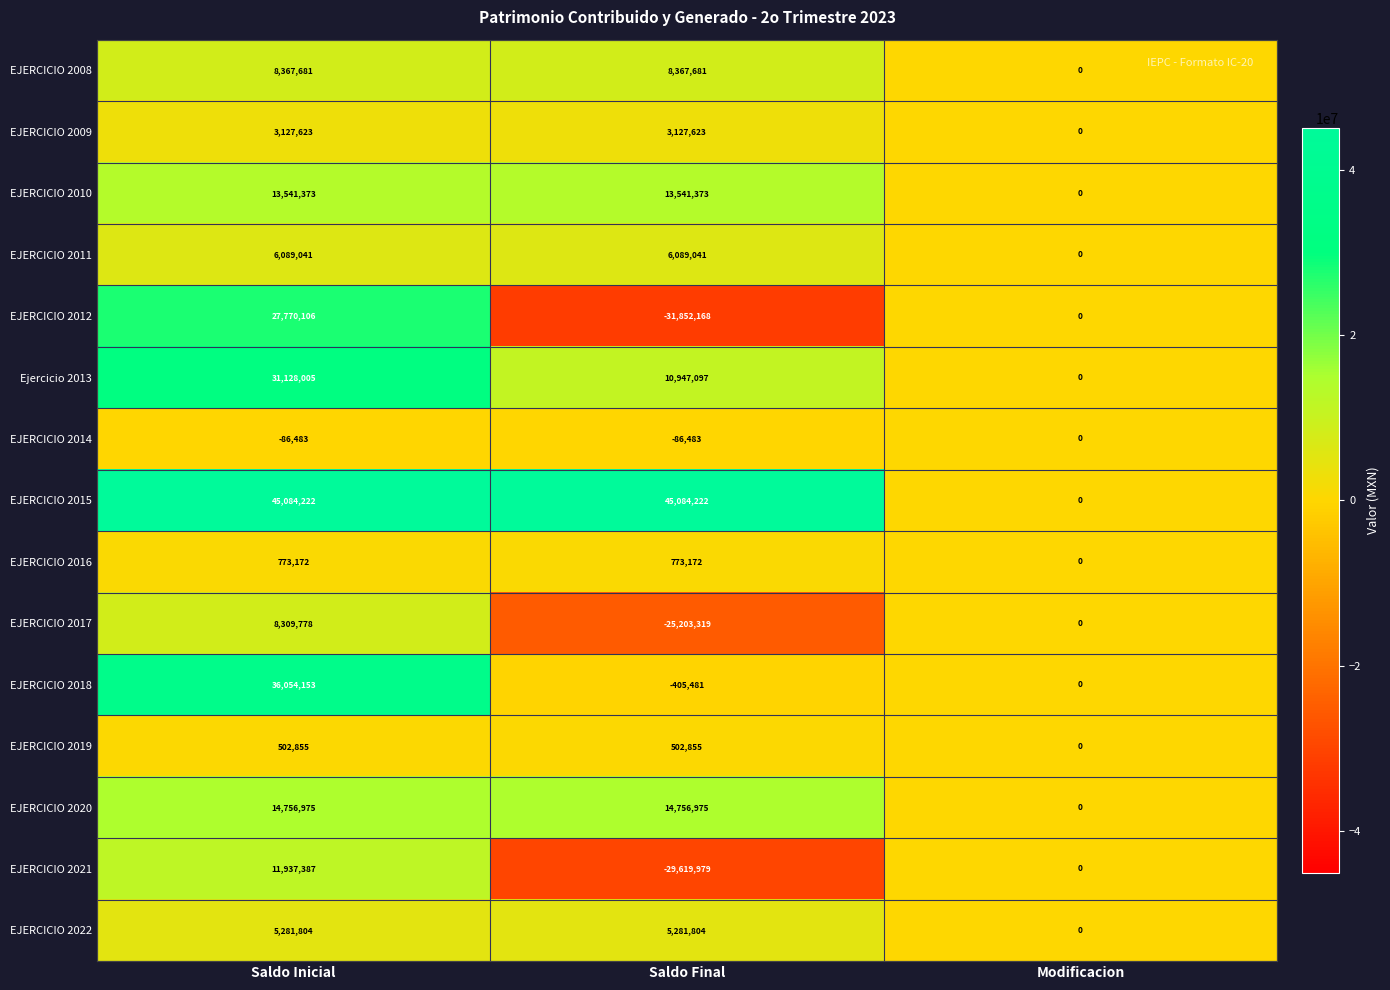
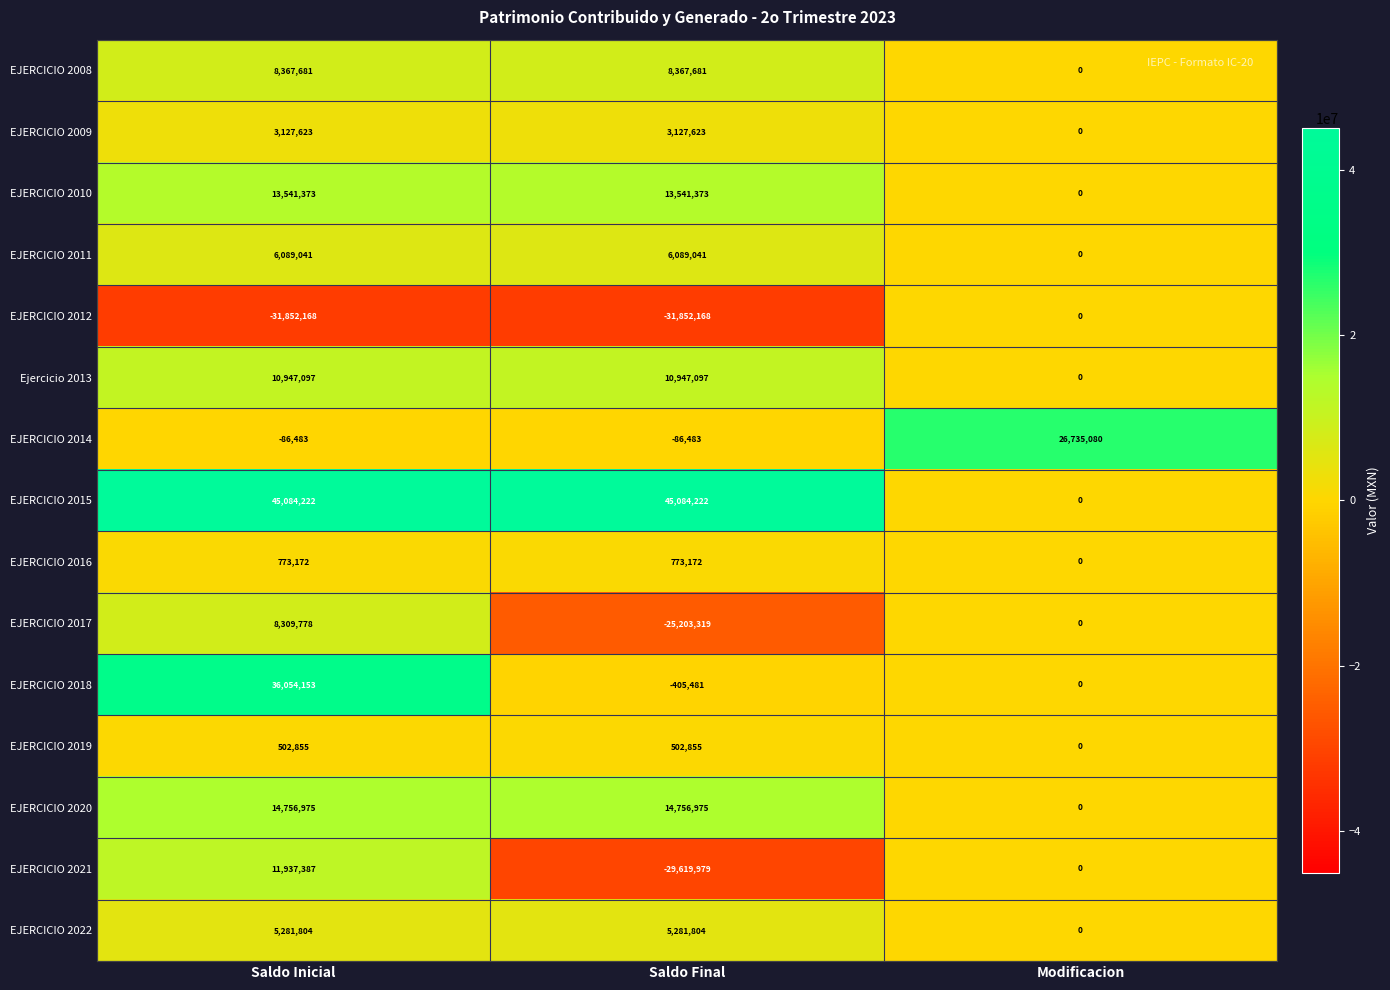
EJERCICIO 2012, Saldo Inicial: 27,770,106 -> -31,852,168
Ejercicio 2013, Saldo Inicial: 31,128,005 -> 10,947,097
EJERCICIO 2014, Modificacion: 0 -> 26,735,080
